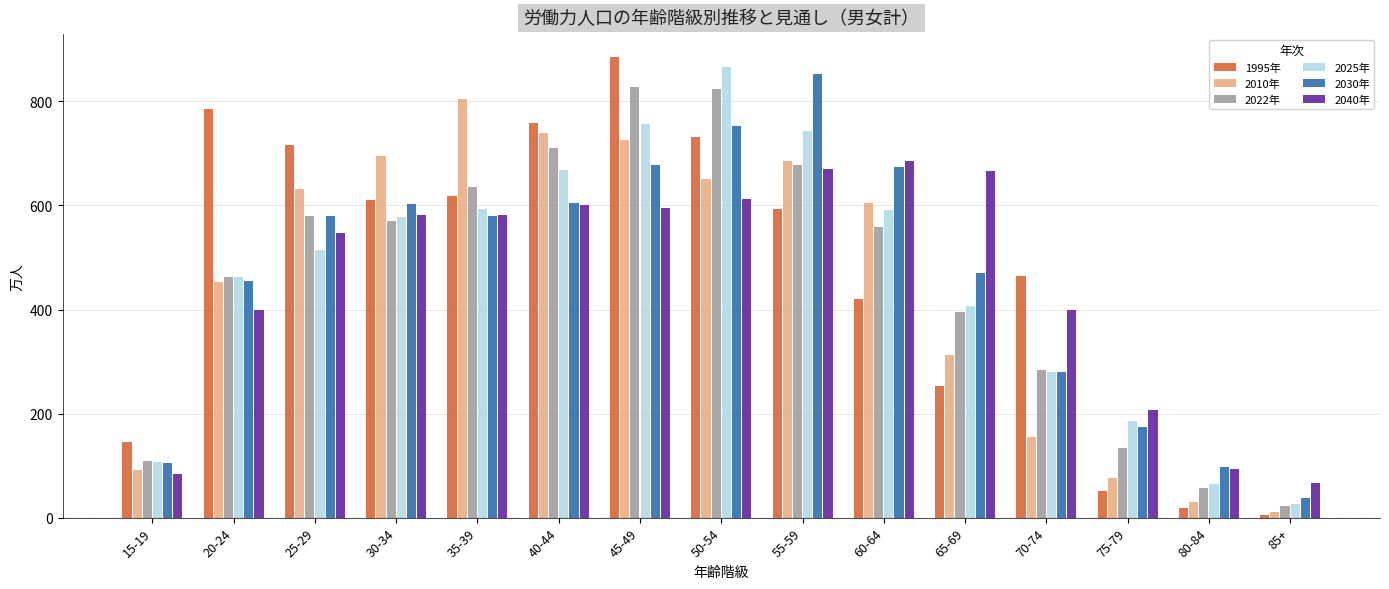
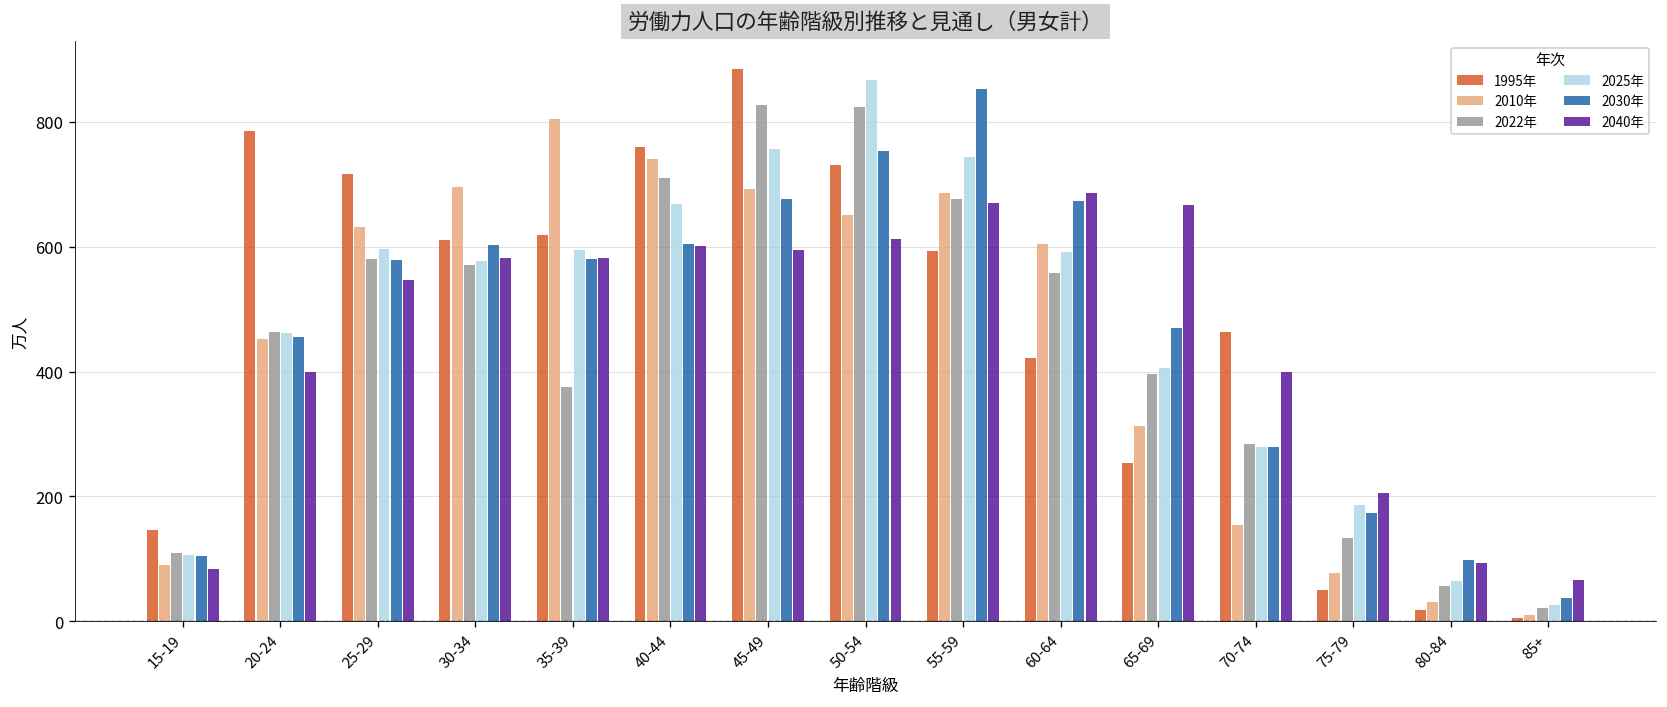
2025年, 25-29: 510 -> 600
2022年, 35-39: 640 -> 380
2010年, 45-49: 730 -> 690
